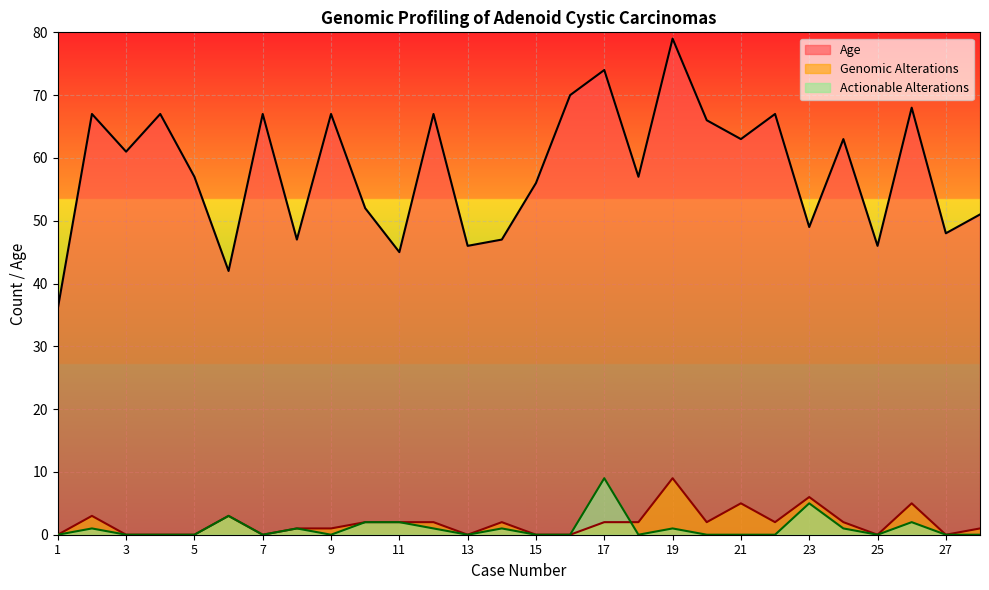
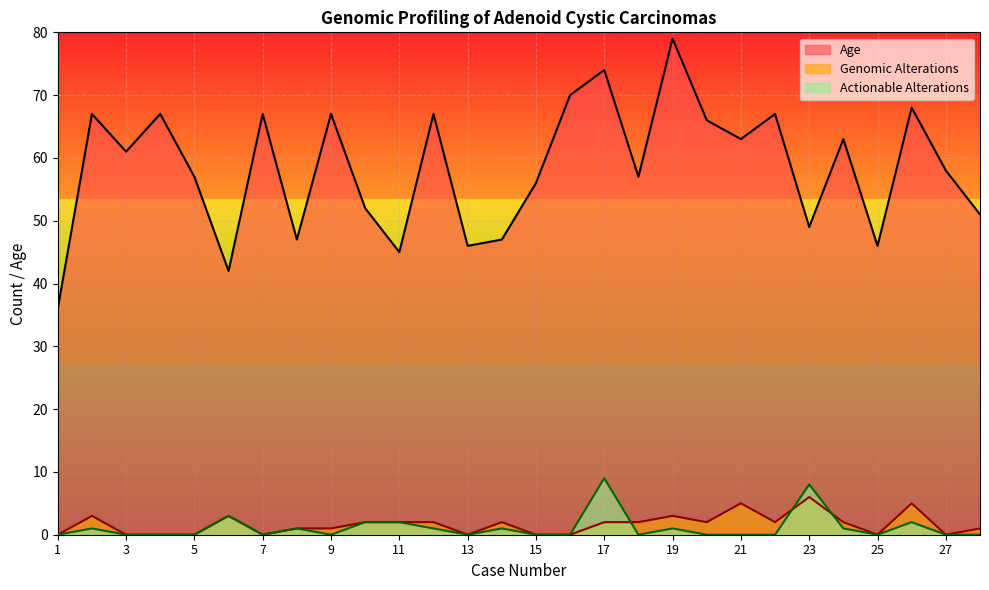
Genomic Alterations, 19: 9 -> 3
Actionable Alterations, 23: 5 -> 8
Age, 27: 48 -> 58
